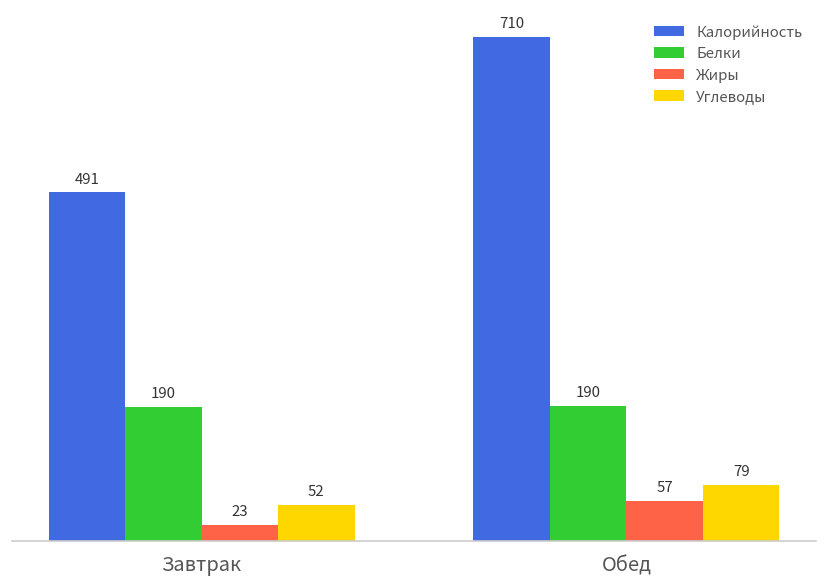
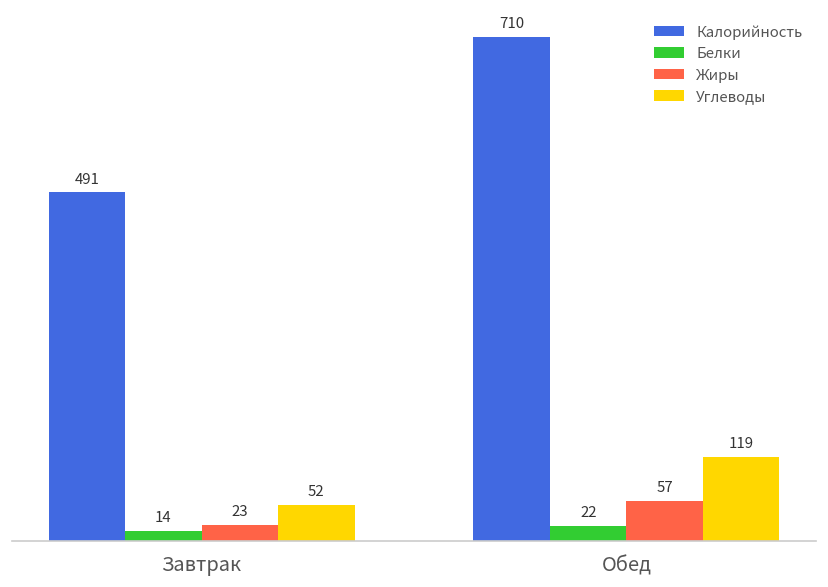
Белки, Завтрак: 190 -> 14
Белки, Обед: 190 -> 22
Углеводы, Обед: 79 -> 119
